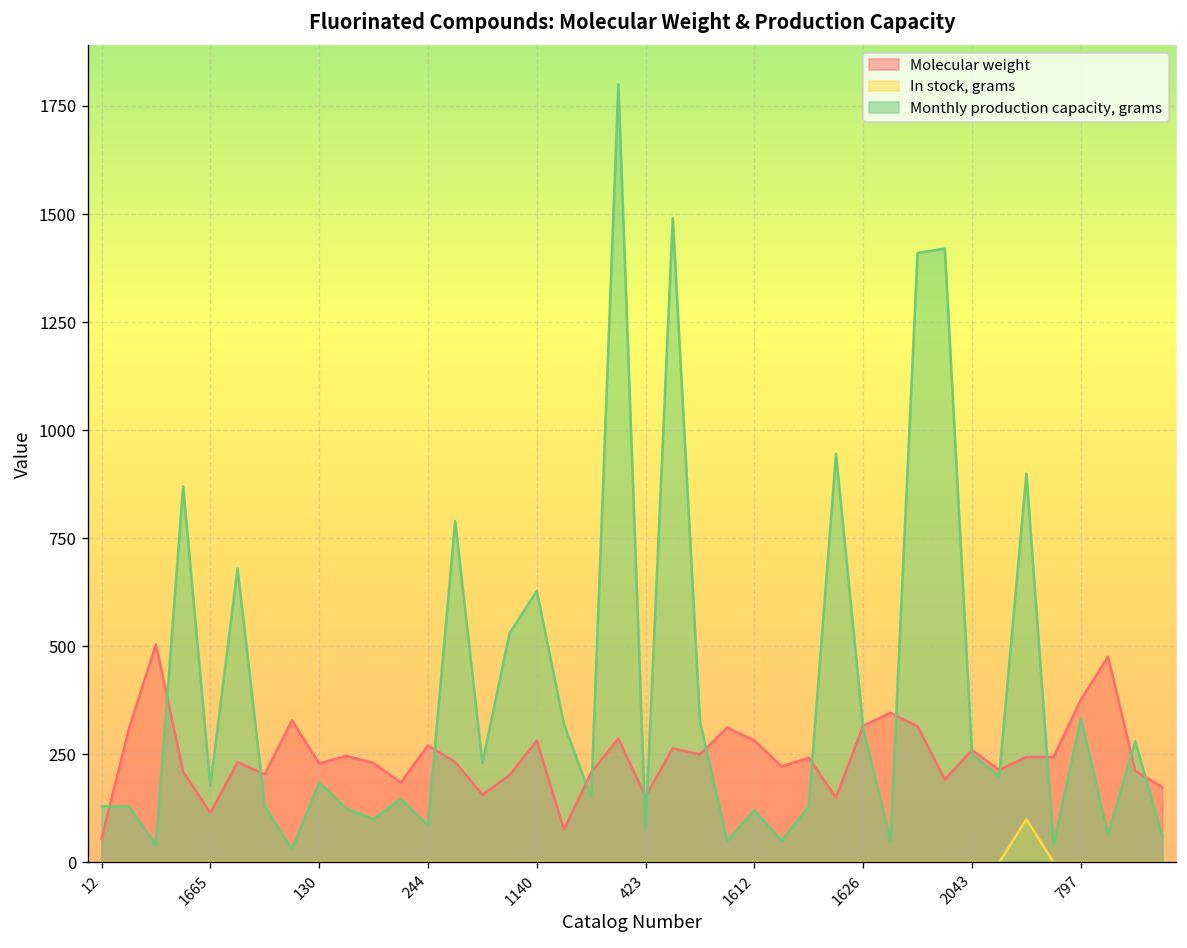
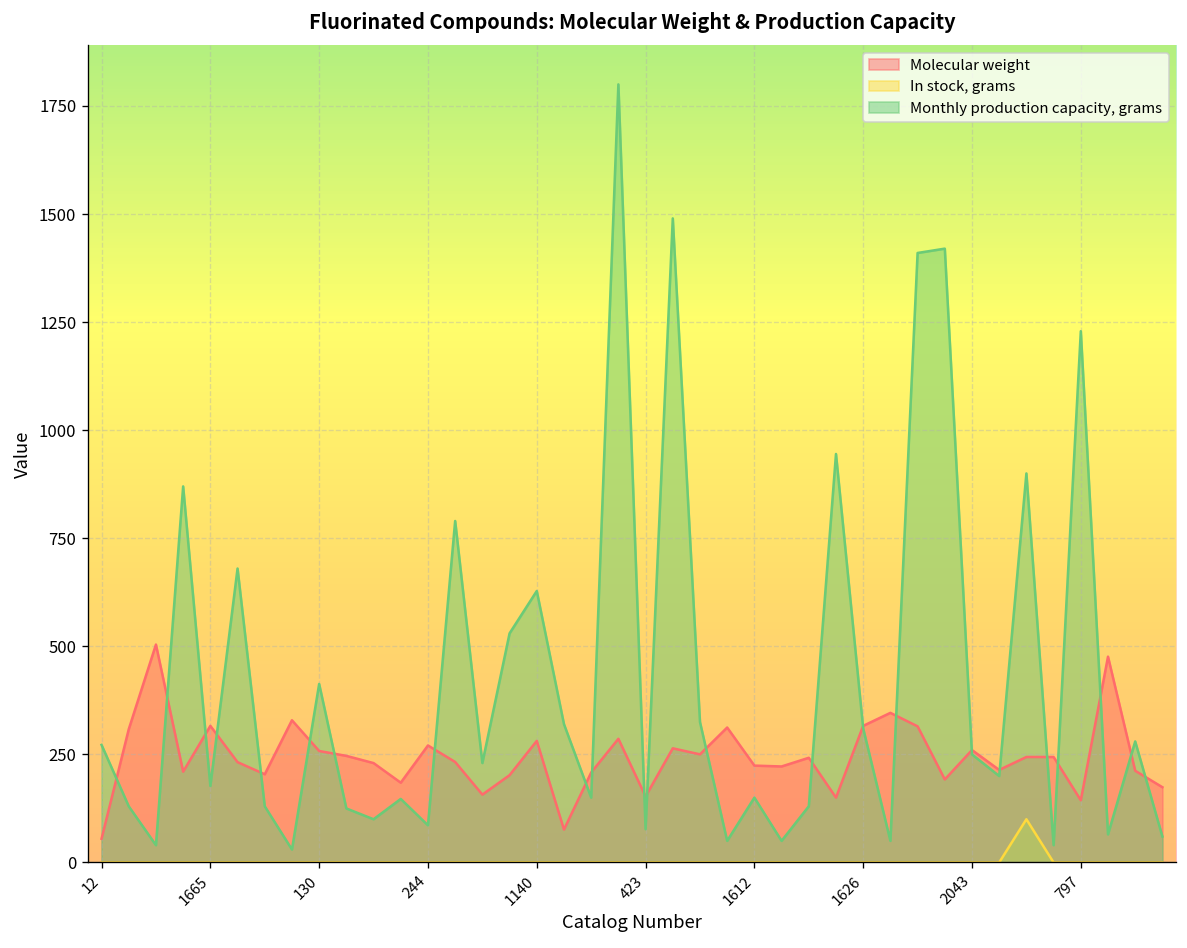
Monthly production capacity, grams, 12: 130 -> 270
Molecular weight, 1665: 110 -> 320
Molecular weight, 130: 230 -> 260
Monthly production capacity, grams, 130: 190 -> 410
Molecular weight, 1612: 280 -> 220
Monthly production capacity, grams, 1612: 120 -> 150
Molecular weight, 797: 380 -> 140
Monthly production capacity, grams, 797: 330 -> 1230
